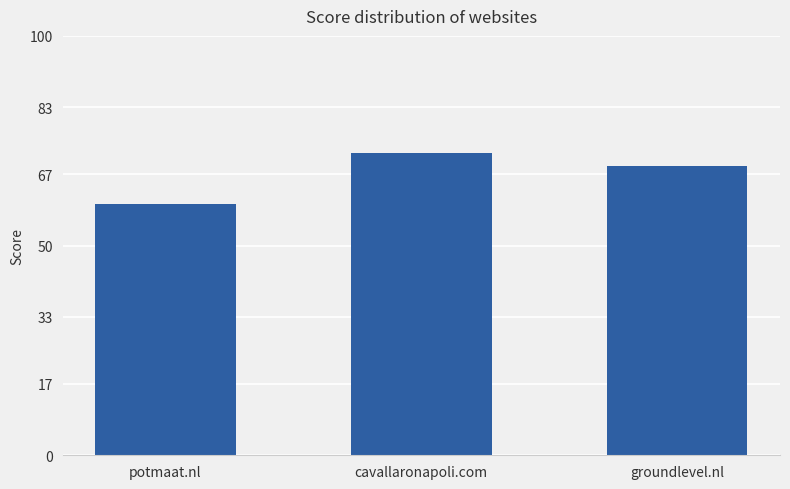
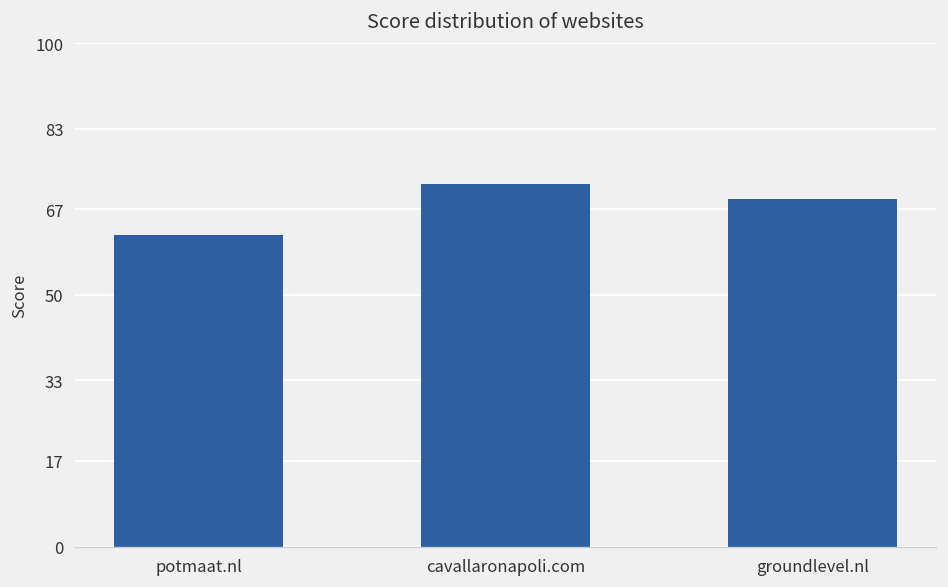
potmaat.nl: 60 -> 62
